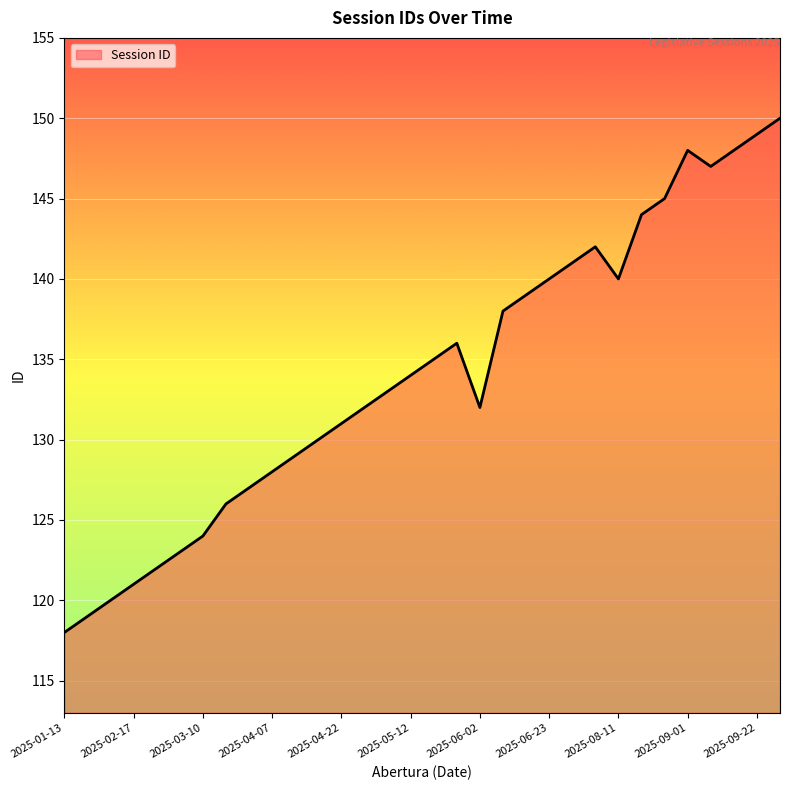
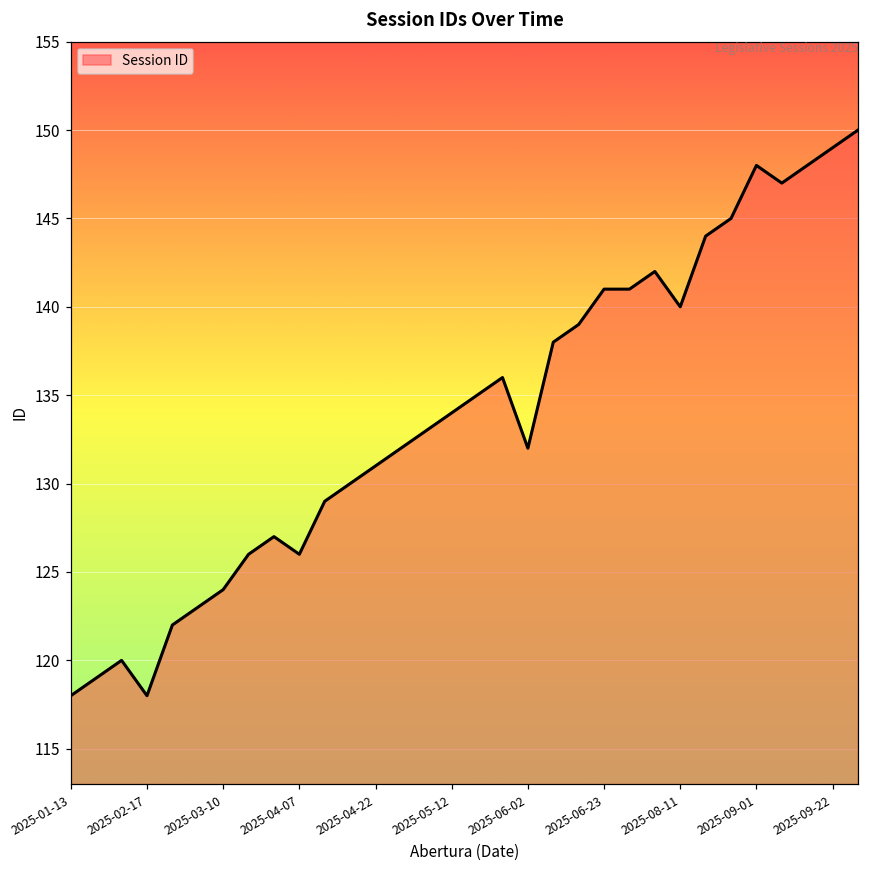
2025-02-17: 121 -> 118
2025-04-07: 128 -> 126
2025-06-23: 140 -> 141
